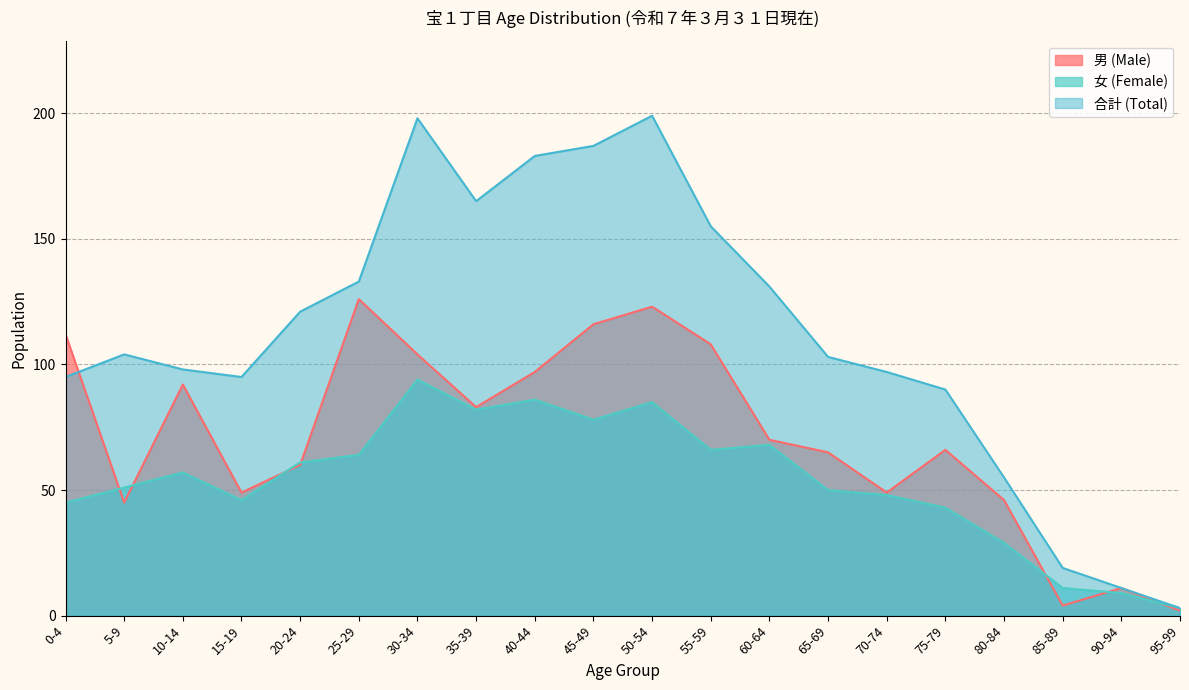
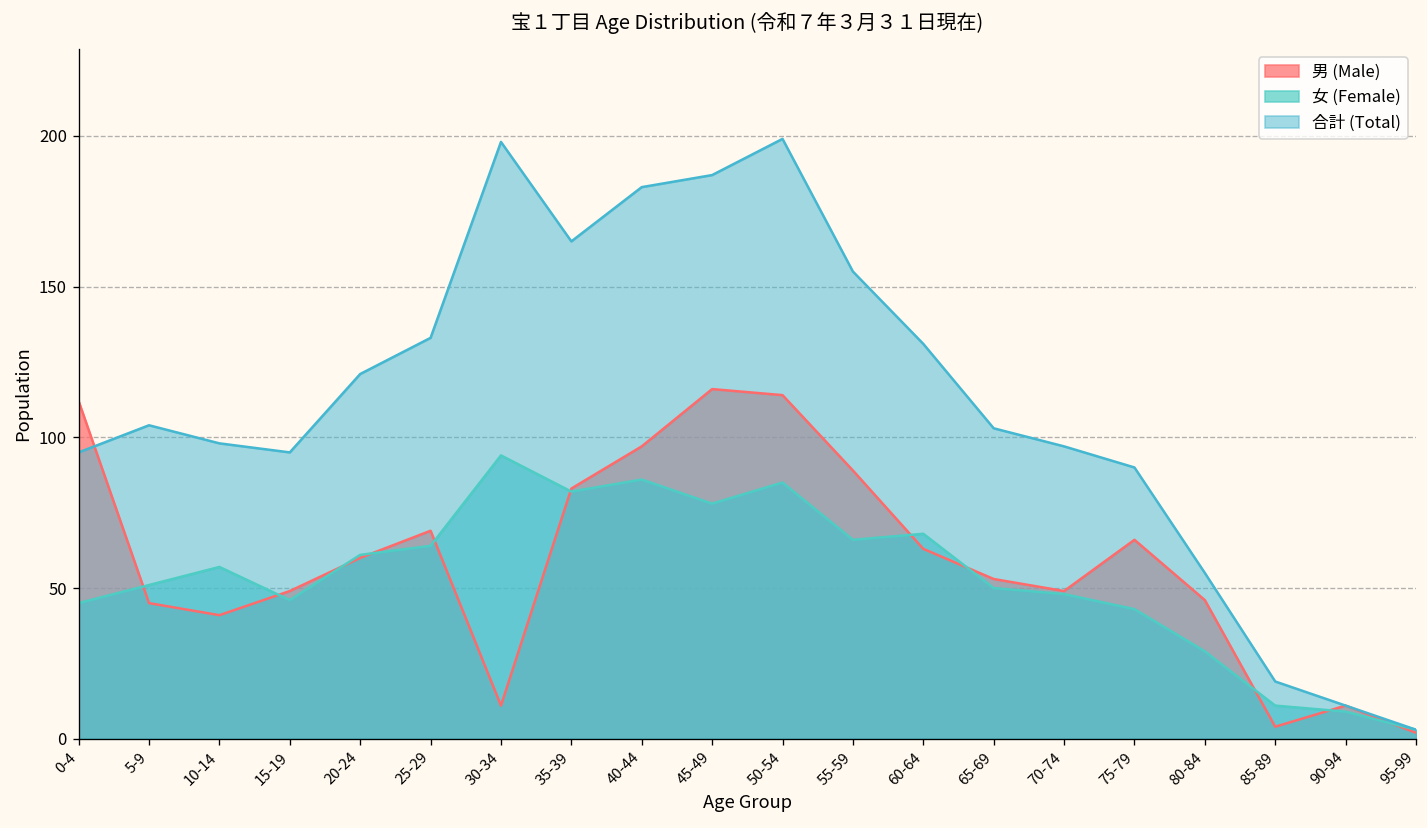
男 (Male), 10-14: 92 -> 41
男 (Male), 25-29: 126 -> 69
男 (Male), 30-34: 104 -> 11
男 (Male), 50-54: 123 -> 114
男 (Male), 55-59: 108 -> 89
男 (Male), 60-64: 70 -> 63
男 (Male), 65-69: 65 -> 53
